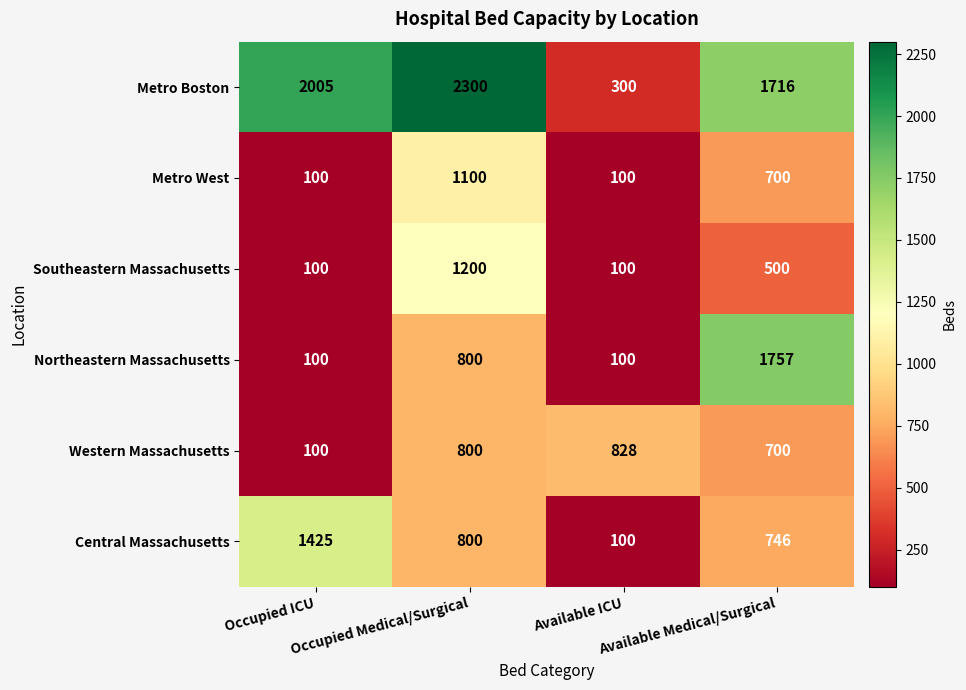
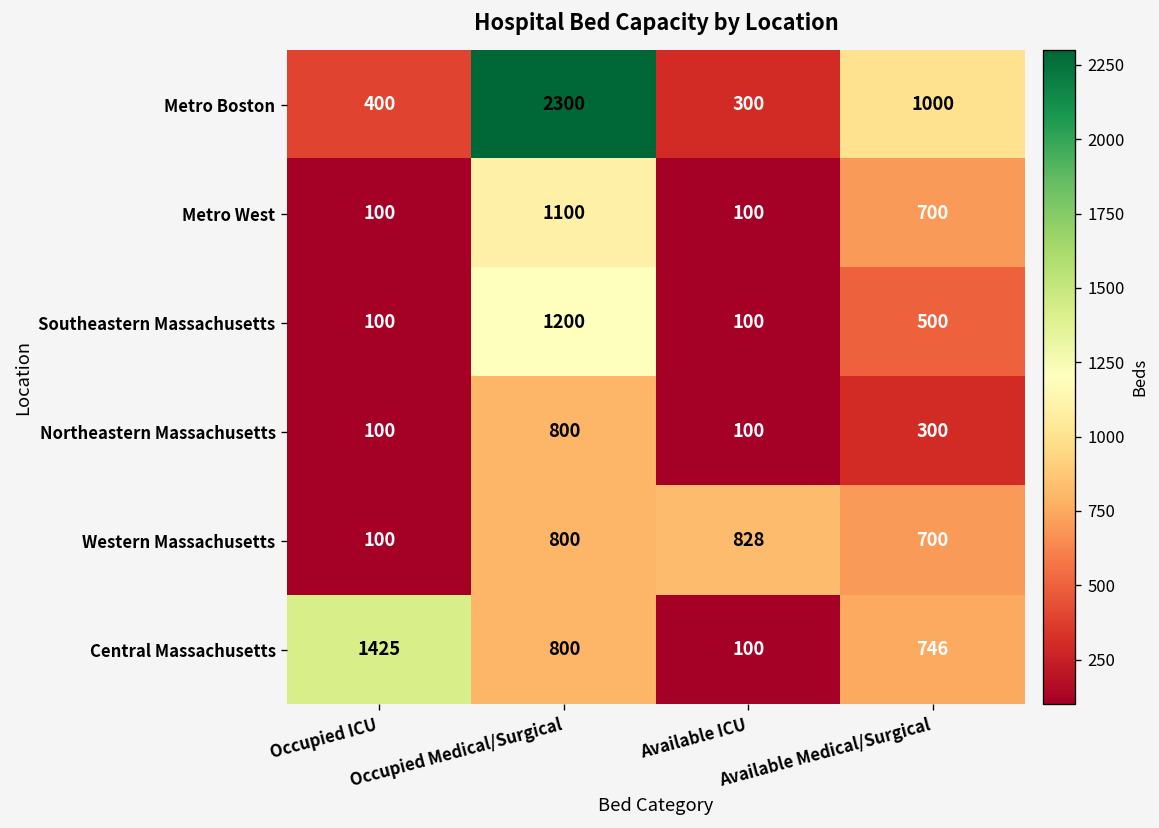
Metro Boston, Occupied ICU: 2005 -> 400
Metro Boston, Available Medical/Surgical: 1716 -> 1000
Northeastern Massachusetts, Available Medical/Surgical: 1757 -> 300
